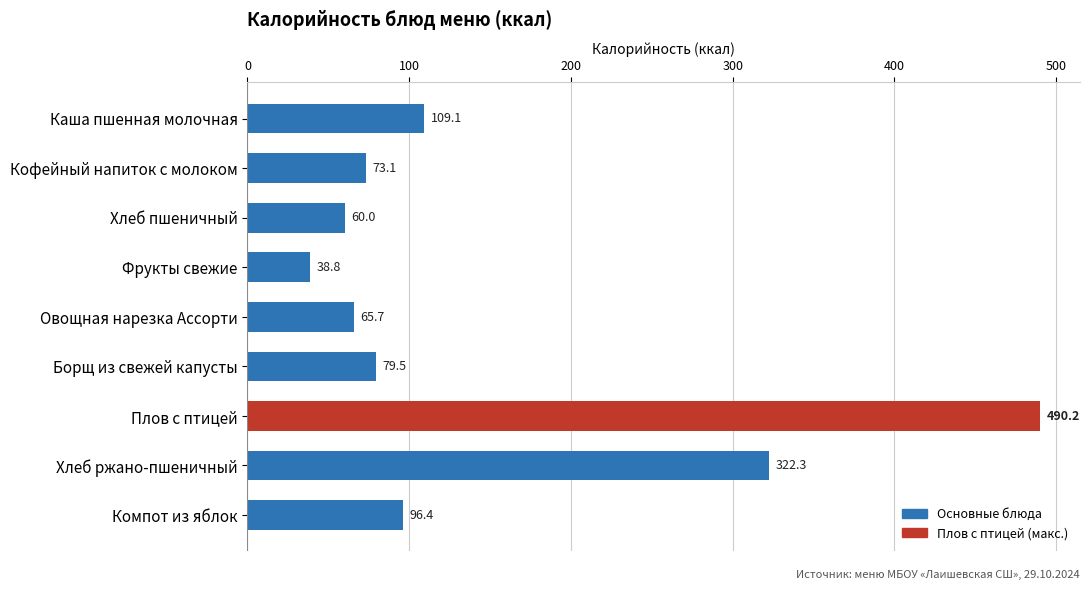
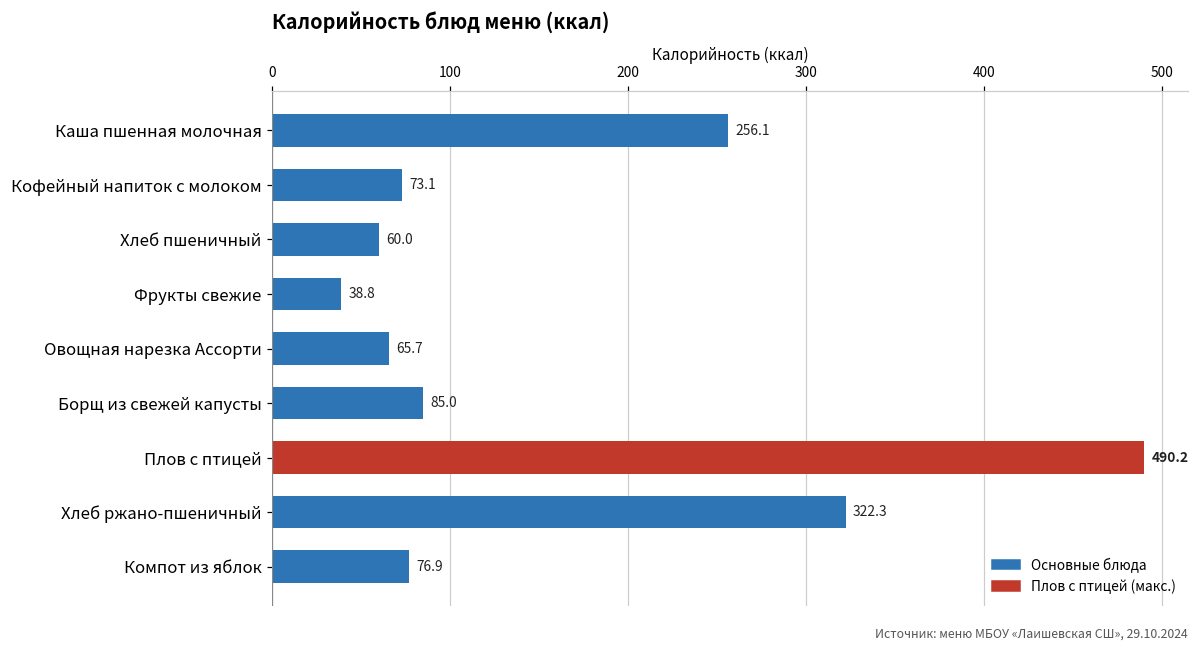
Каша пшенная молочная: 109.1 -> 256.1
Борщ из свежей капусты: 79.5 -> 85.0
Компот из яблок: 96.4 -> 76.9
